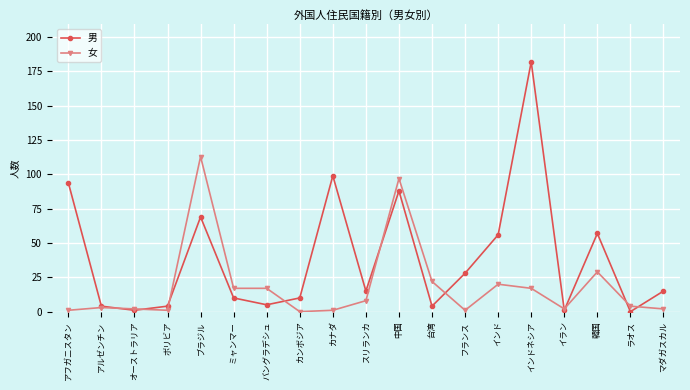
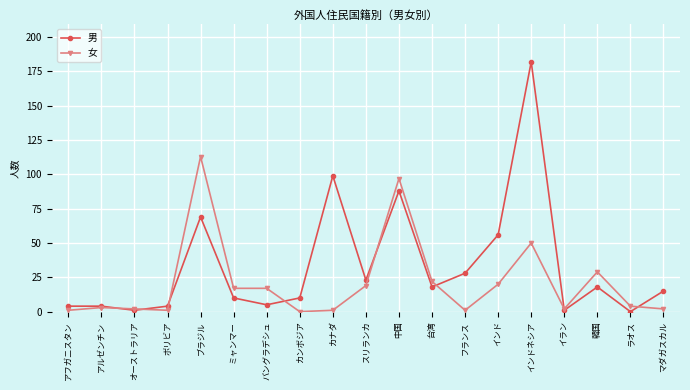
男, アフガニスタン: 94 -> 4
男, スリランカ: 15 -> 23
女, スリランカ: 8 -> 19
男, 台湾: 4 -> 18
女, インドネシア: 17 -> 50
男, 韓国: 57 -> 18
